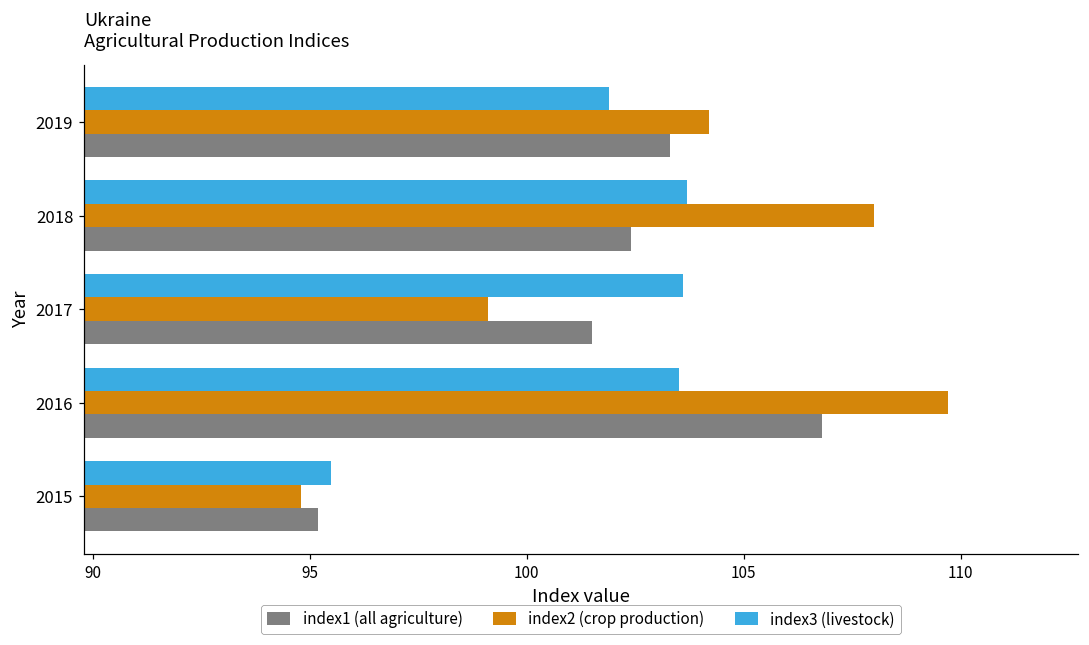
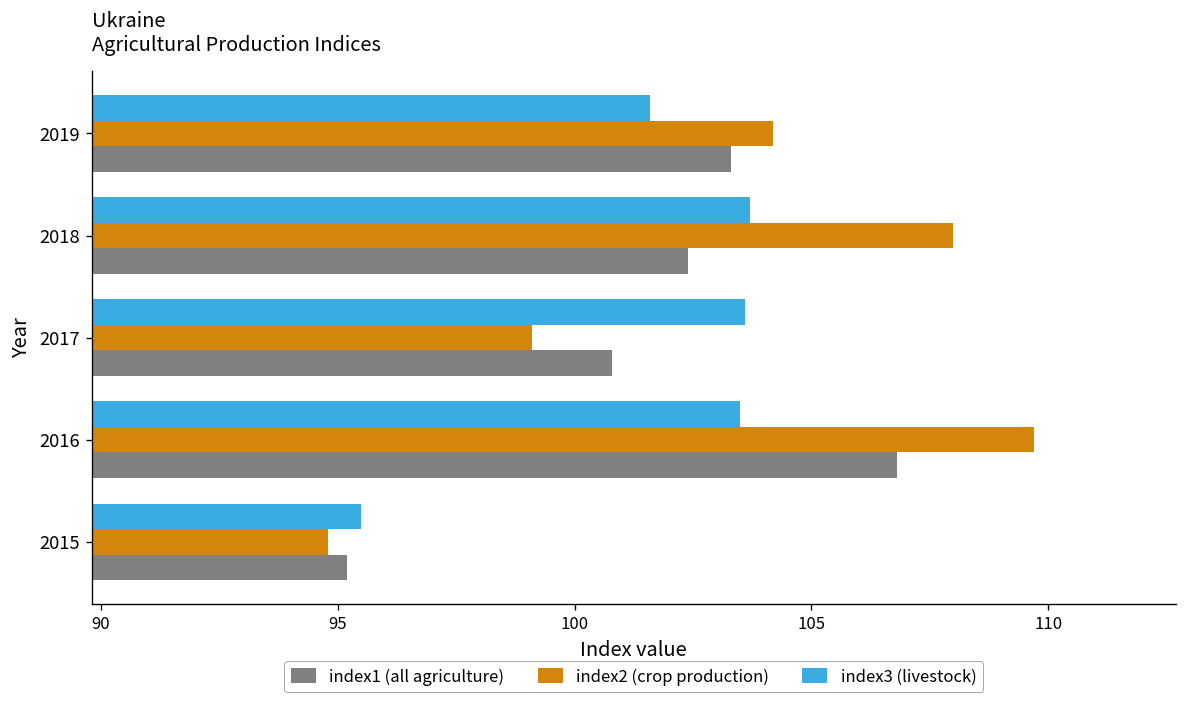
index3 (livestock), 2019: 101.9 -> 101.6
index1 (all agriculture), 2017: 101.5 -> 100.8
